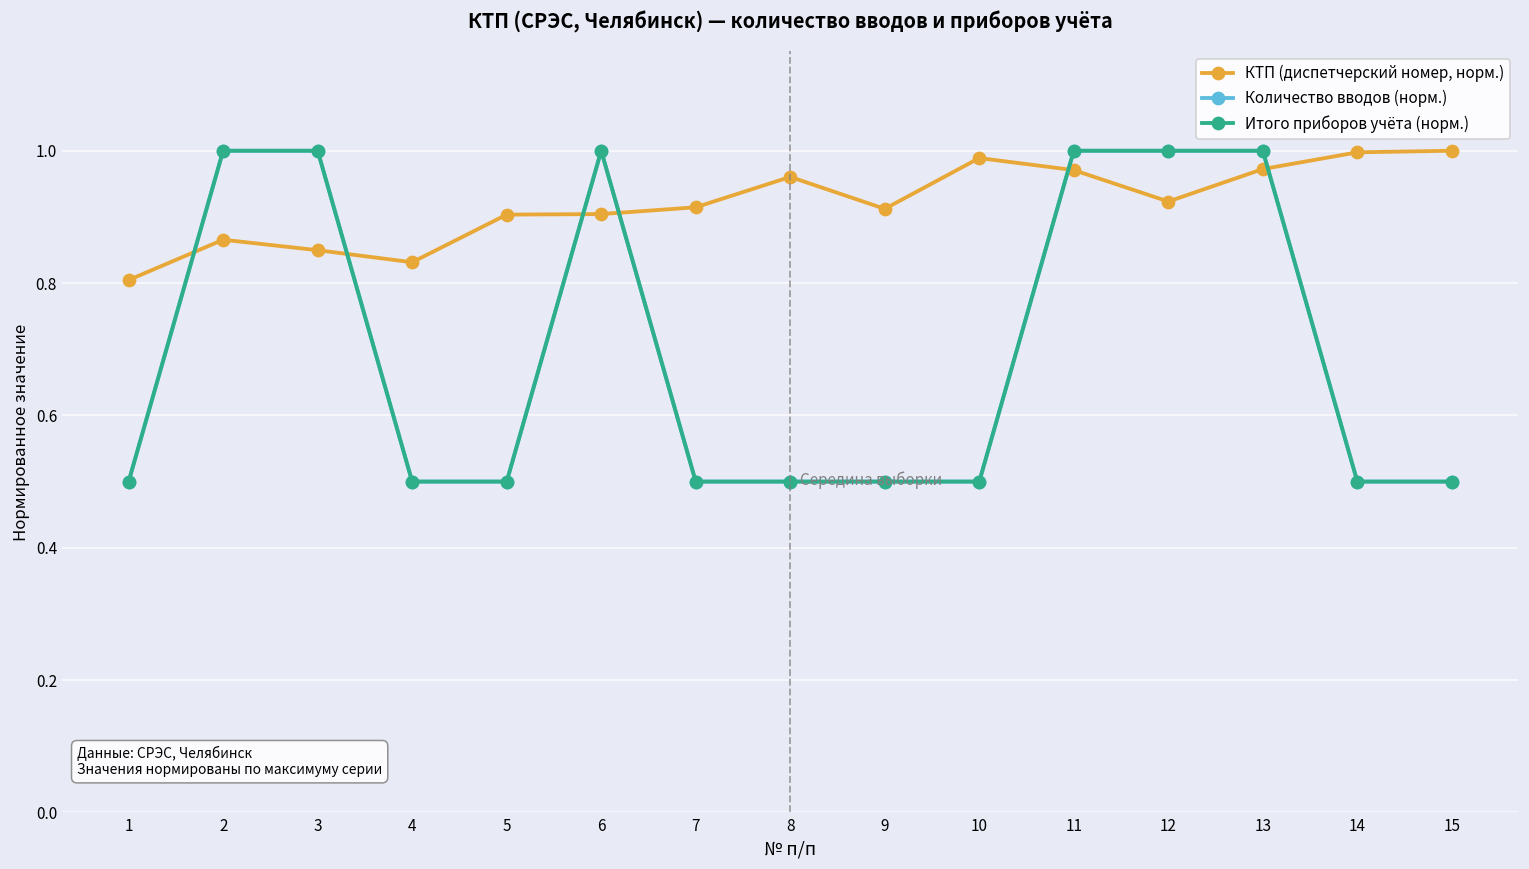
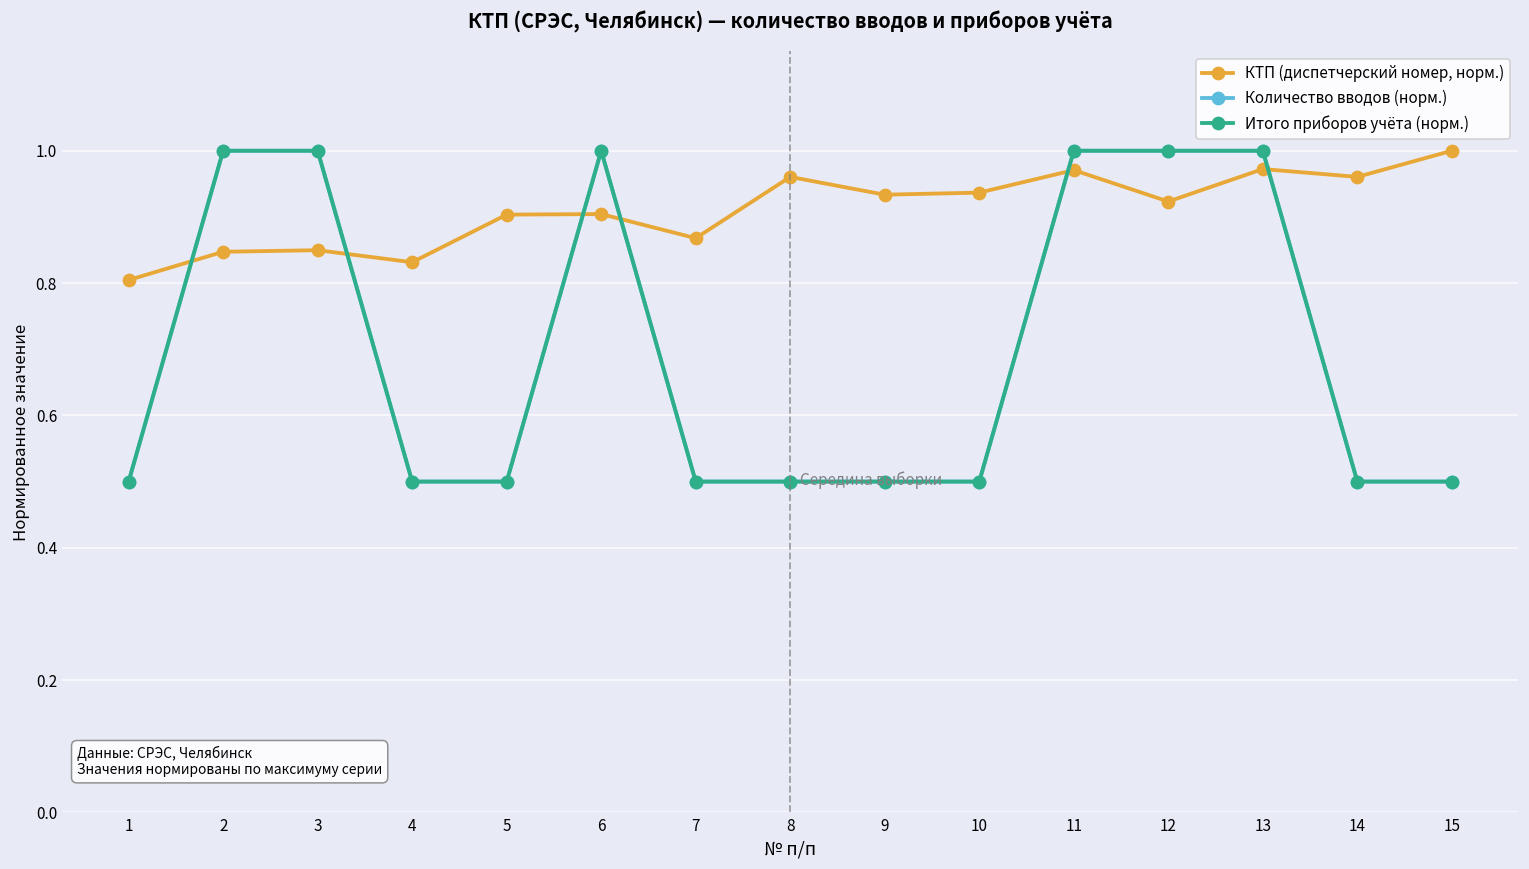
КТП (диспетчерский номер, норм.), 2: 0.87 -> 0.85
КТП (диспетчерский номер, норм.), 7: 0.91 -> 0.87
КТП (диспетчерский номер, норм.), 9: 0.91 -> 0.93
КТП (диспетчерский номер, норм.), 10: 0.99 -> 0.94
КТП (диспетчерский номер, норм.), 14: 1.00 -> 0.96
